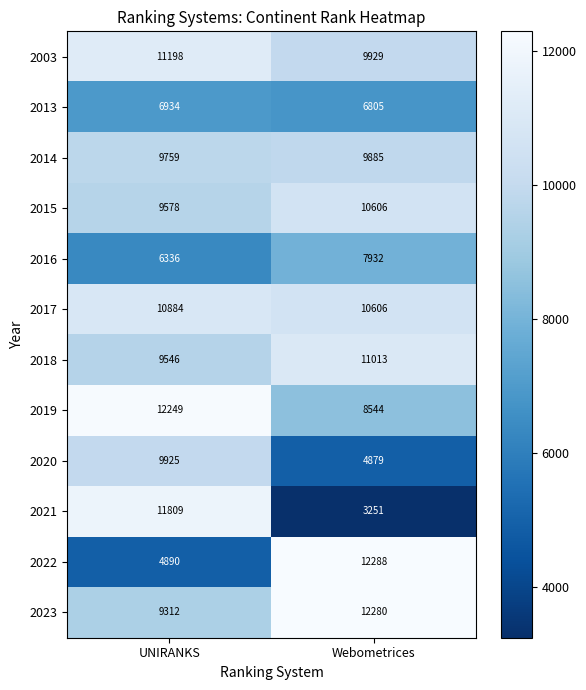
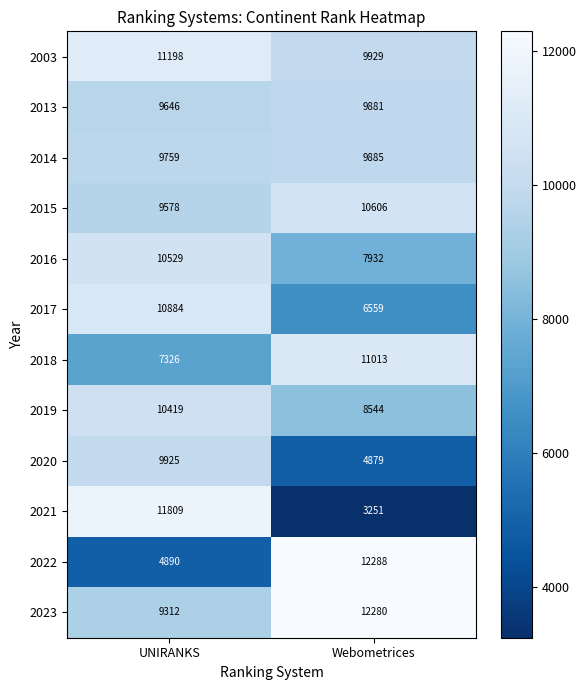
2013, UNIRANKS: 6934 -> 9646
2013, Webometrices: 6805 -> 9881
2016, UNIRANKS: 6336 -> 10529
2017, Webometrices: 10606 -> 6559
2018, UNIRANKS: 9546 -> 7326
2019, UNIRANKS: 12249 -> 10419
